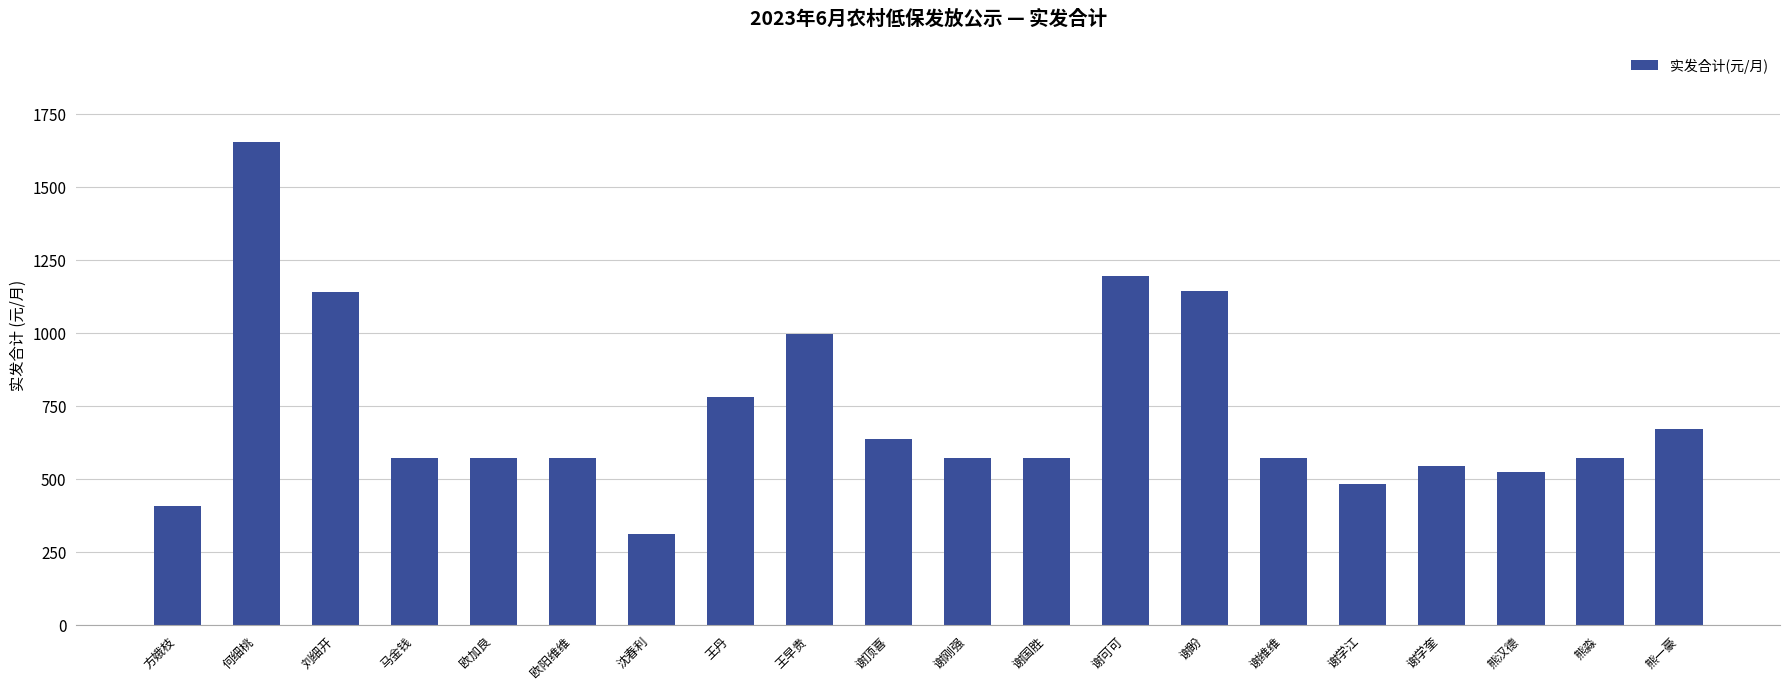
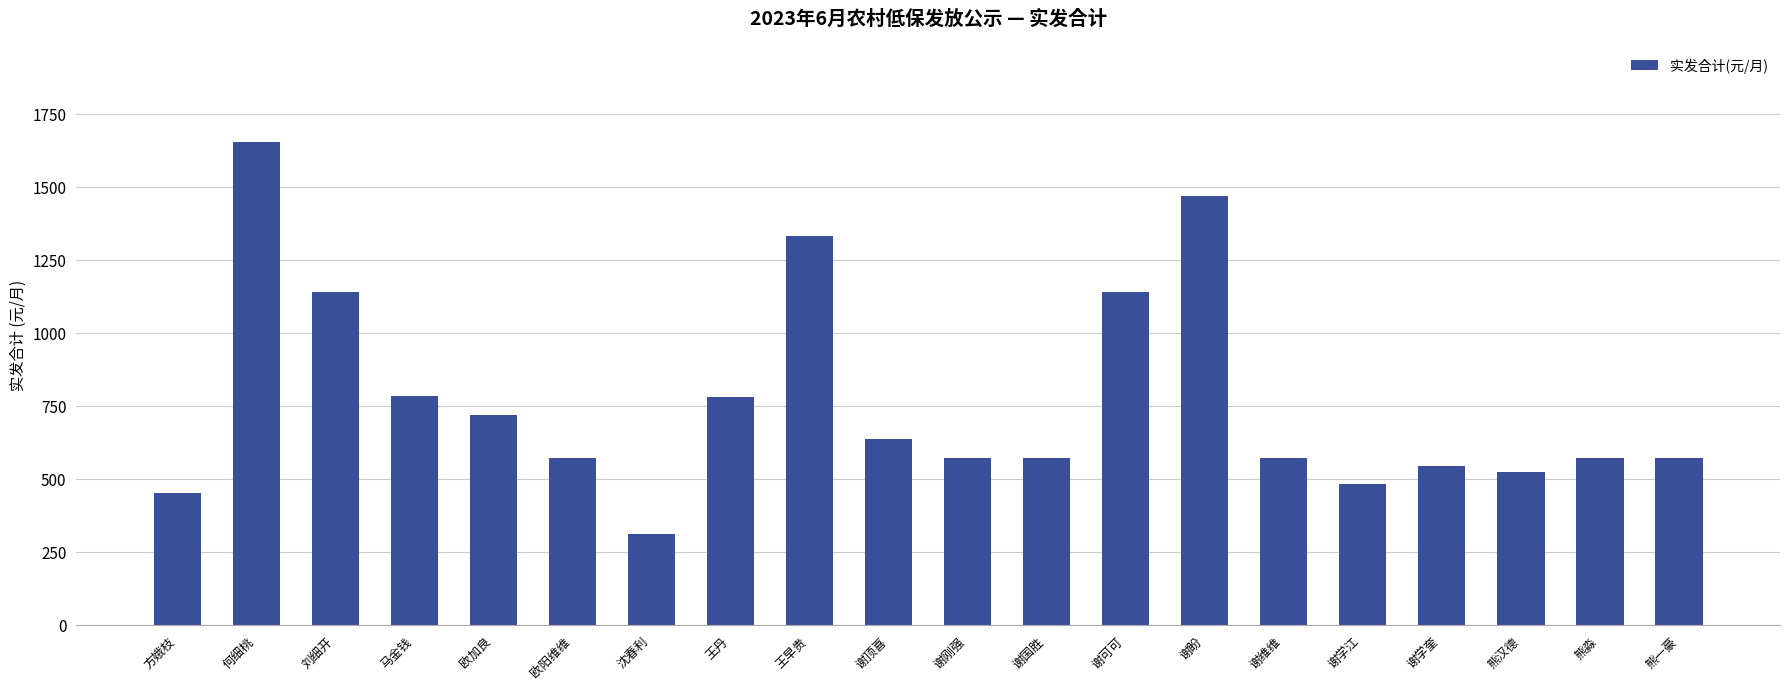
方娥枝: 410 -> 450
马金钱: 570 -> 780
欧加良: 570 -> 720
王早贵: 1000 -> 1330
谢可可: 1190 -> 1140
谢盼: 1150 -> 1470
熊一豪: 670 -> 570
